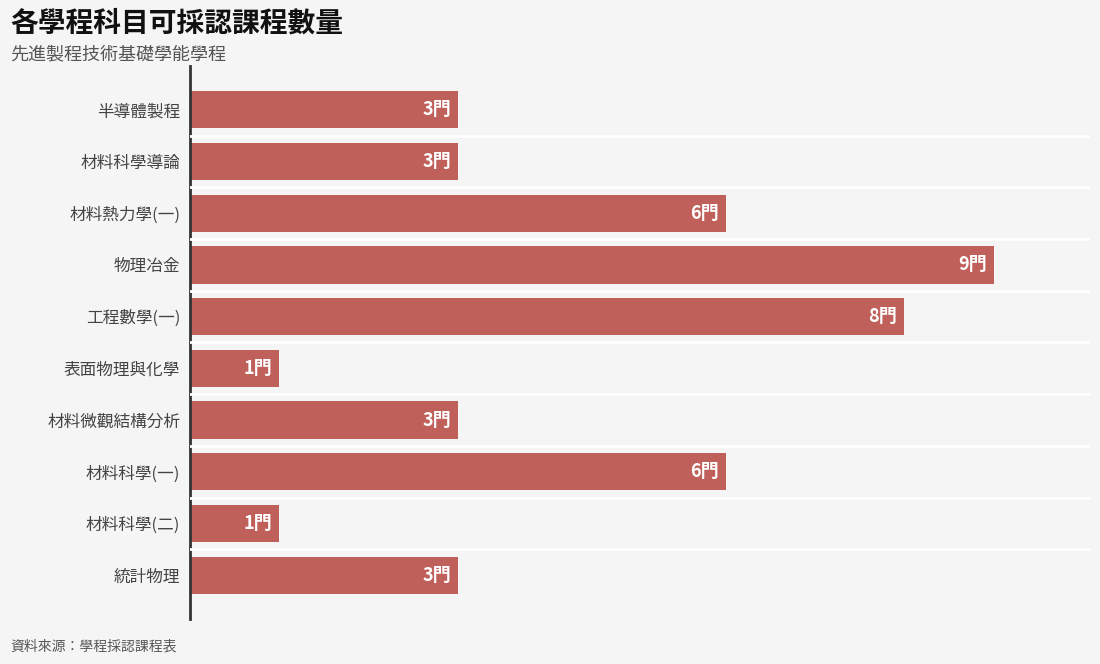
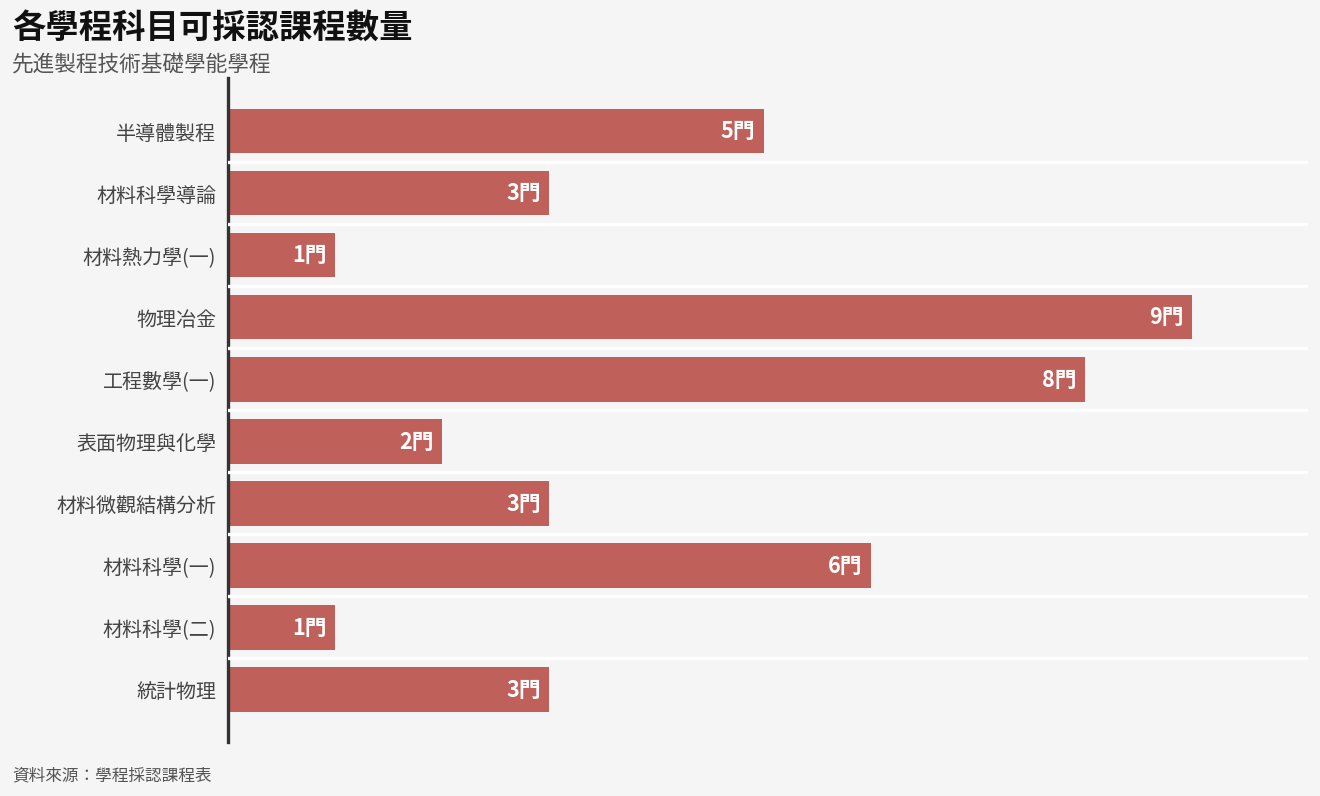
半導體製程: 3門 -> 5門
材料熱力學(一): 6門 -> 1門
表面物理與化學: 1門 -> 2門
